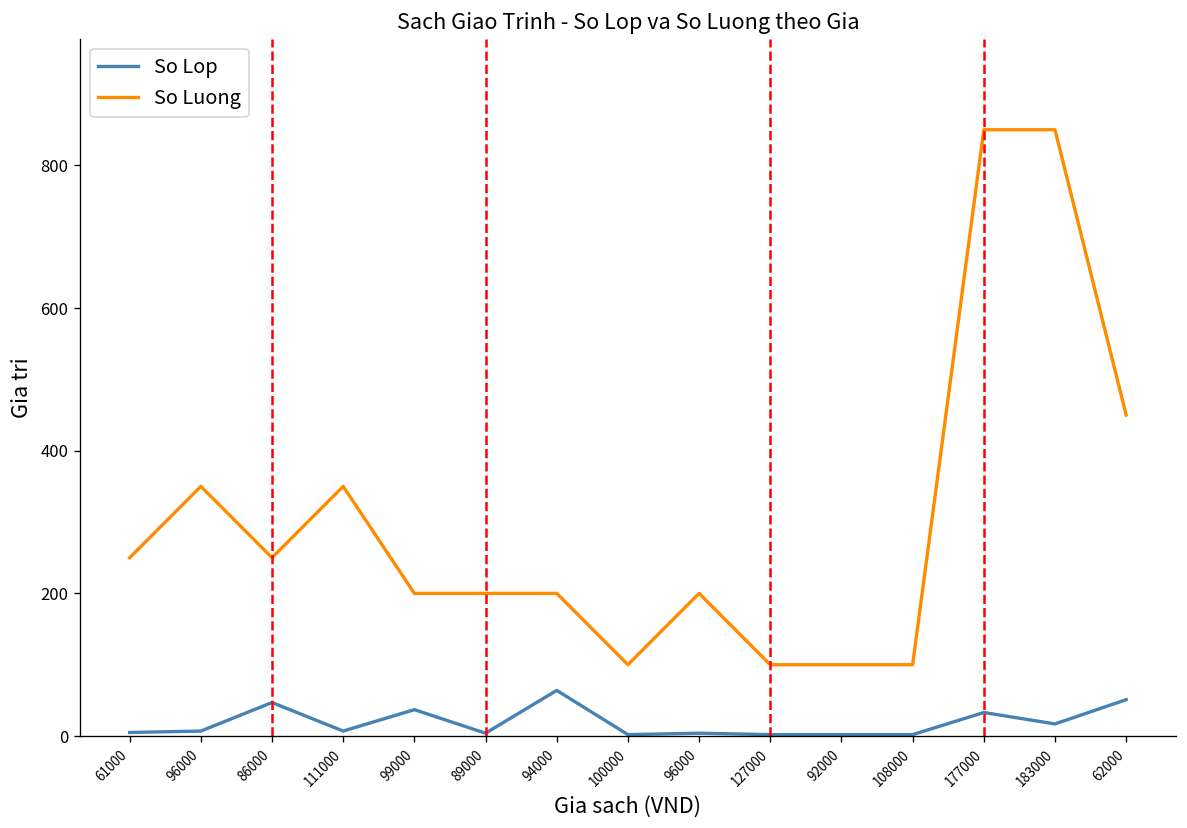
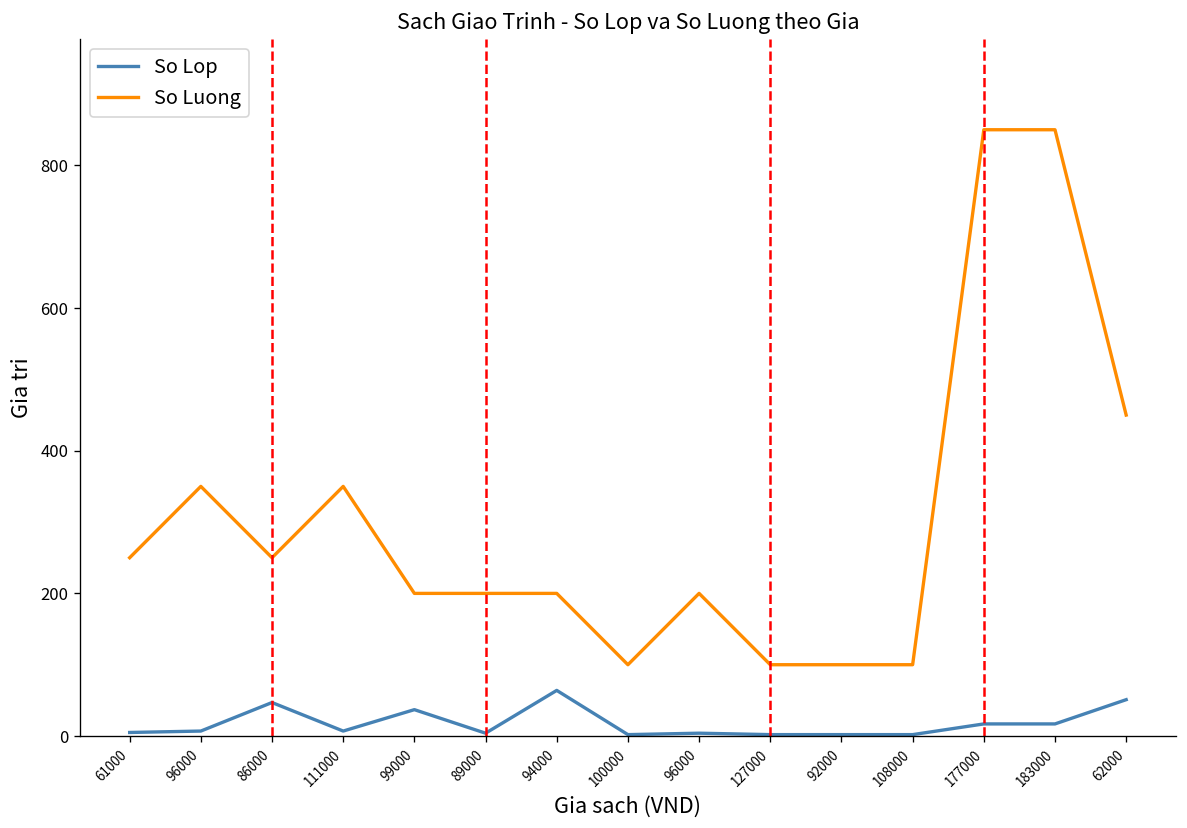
So Lop, 177000: 30 -> 20
